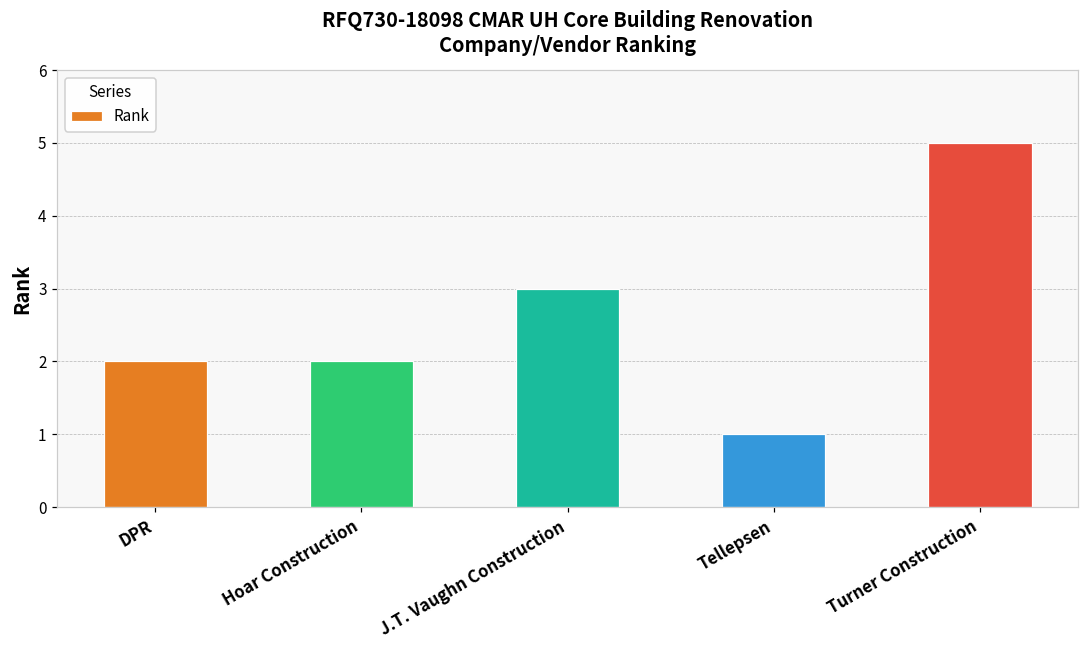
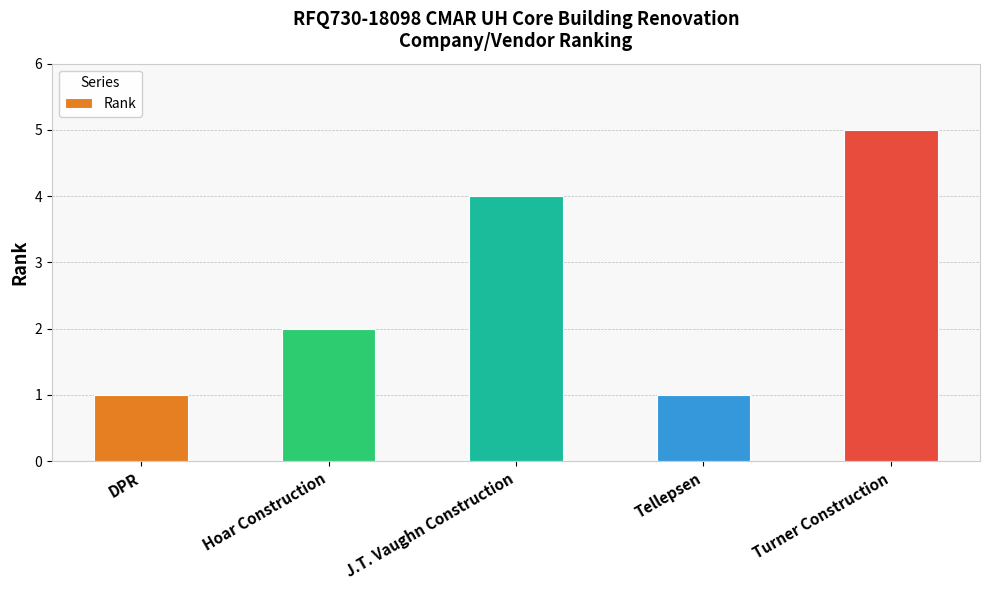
DPR: 2 -> 1
J.T. Vaughn Construction: 3 -> 4
